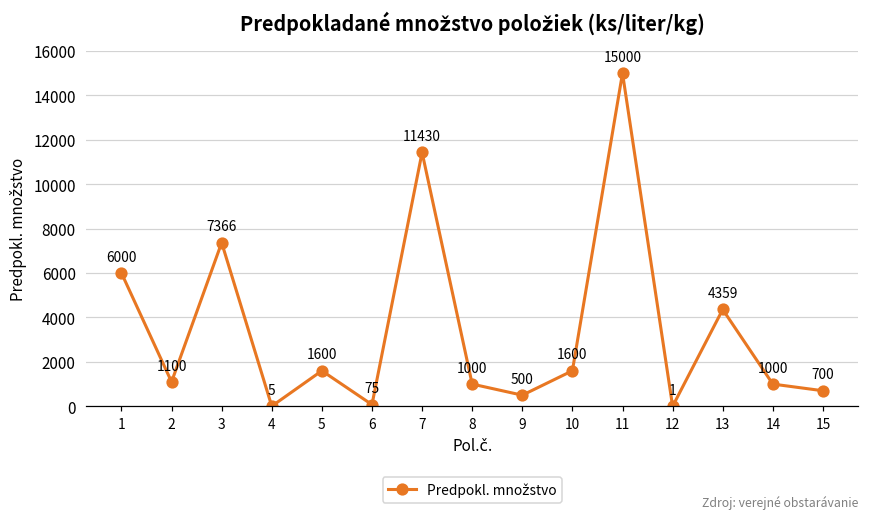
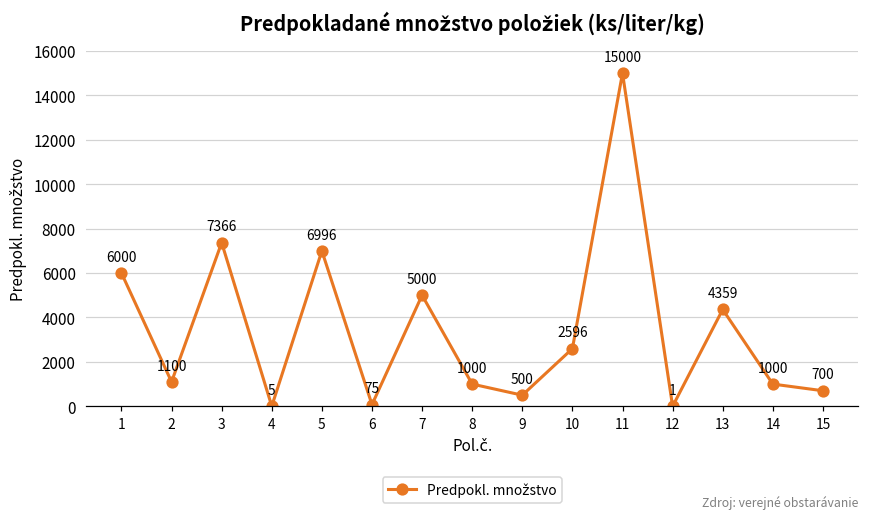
5: 1600 -> 6996
7: 11430 -> 5000
10: 1600 -> 2596
